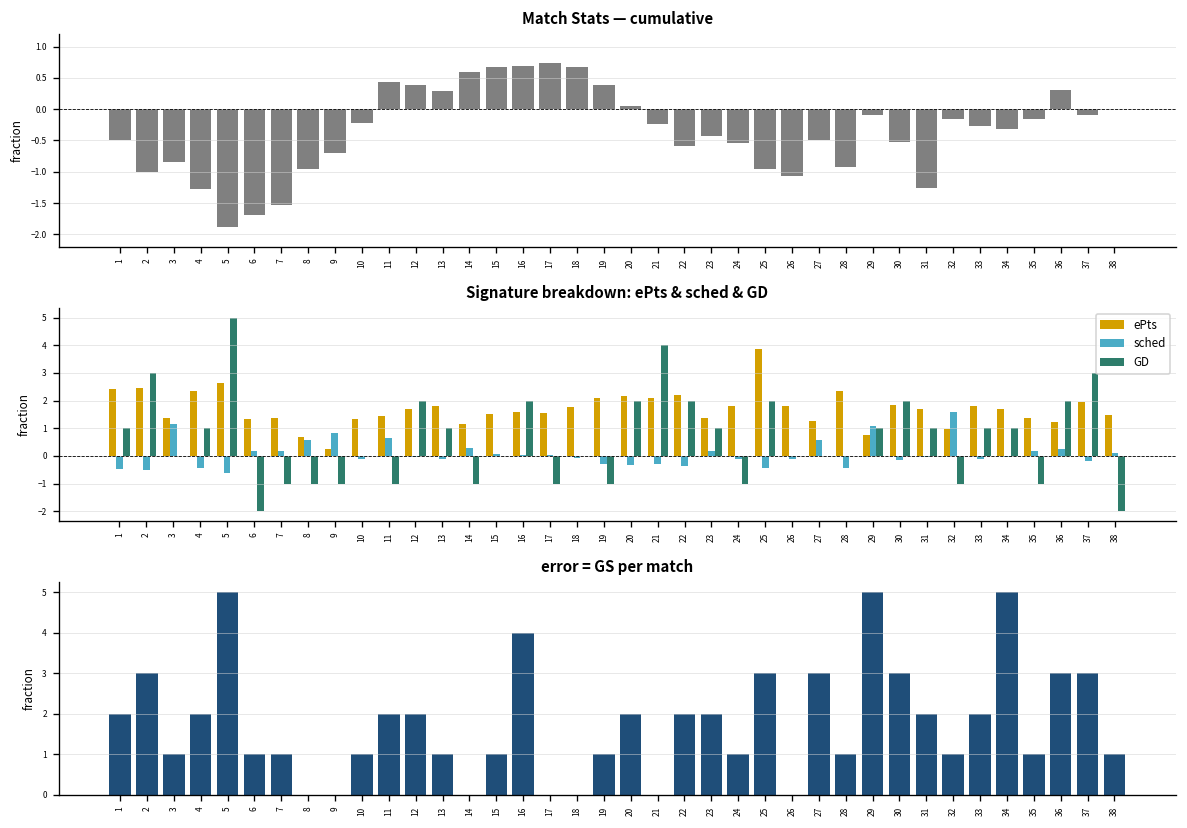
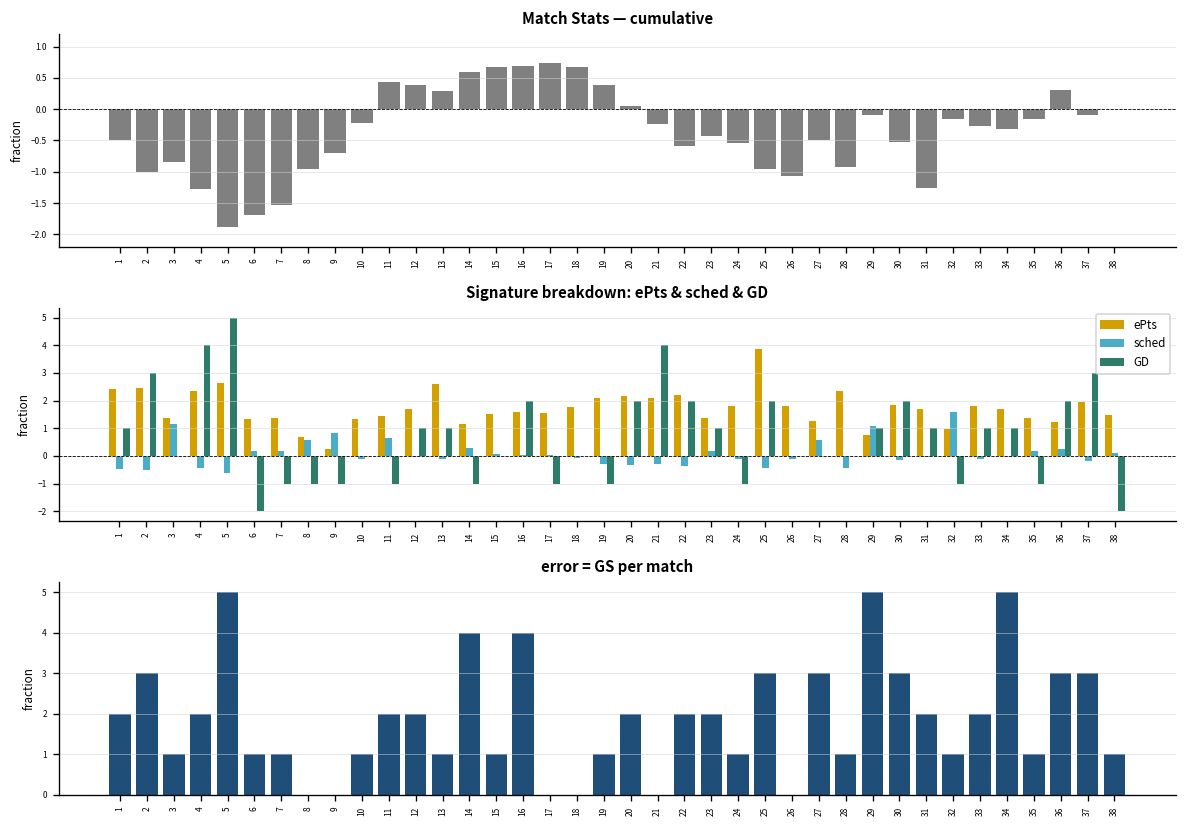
Signature breakdown: ePts & sched & GD, GD, 4: 1 -> 4
Signature breakdown: ePts & sched & GD, GD, 12: 2 -> 1
Signature breakdown: ePts & sched & GD, ePts, 13: 1.8 -> 2.6
error = GS per match, 14: 0 -> 4
